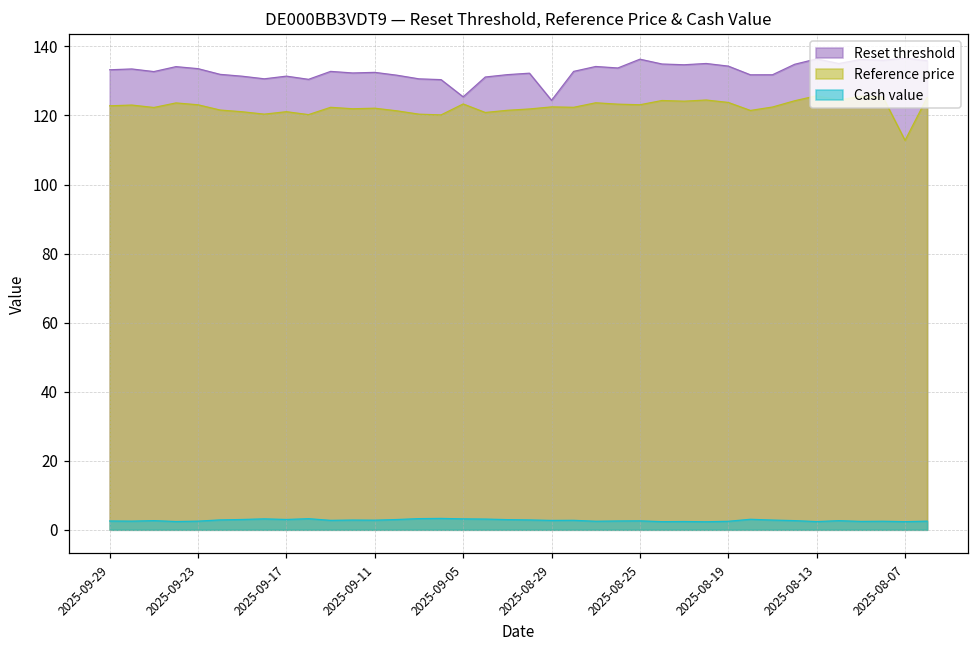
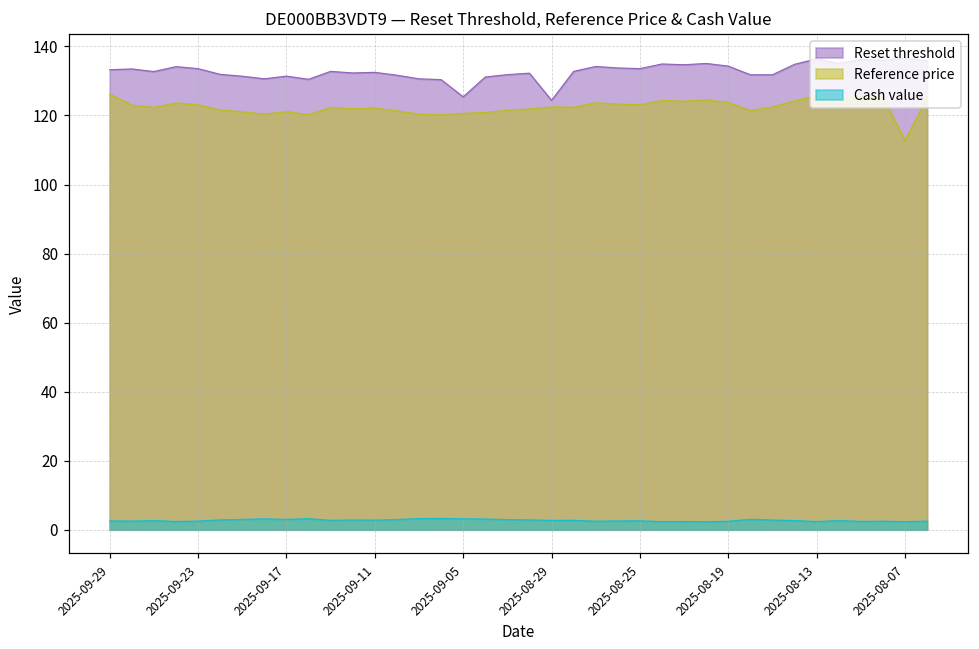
Reference price, 2025-09-29: 123 -> 126
Reference price, 2025-09-05: 123 -> 121
Reset threshold, 2025-08-25: 136 -> 134
